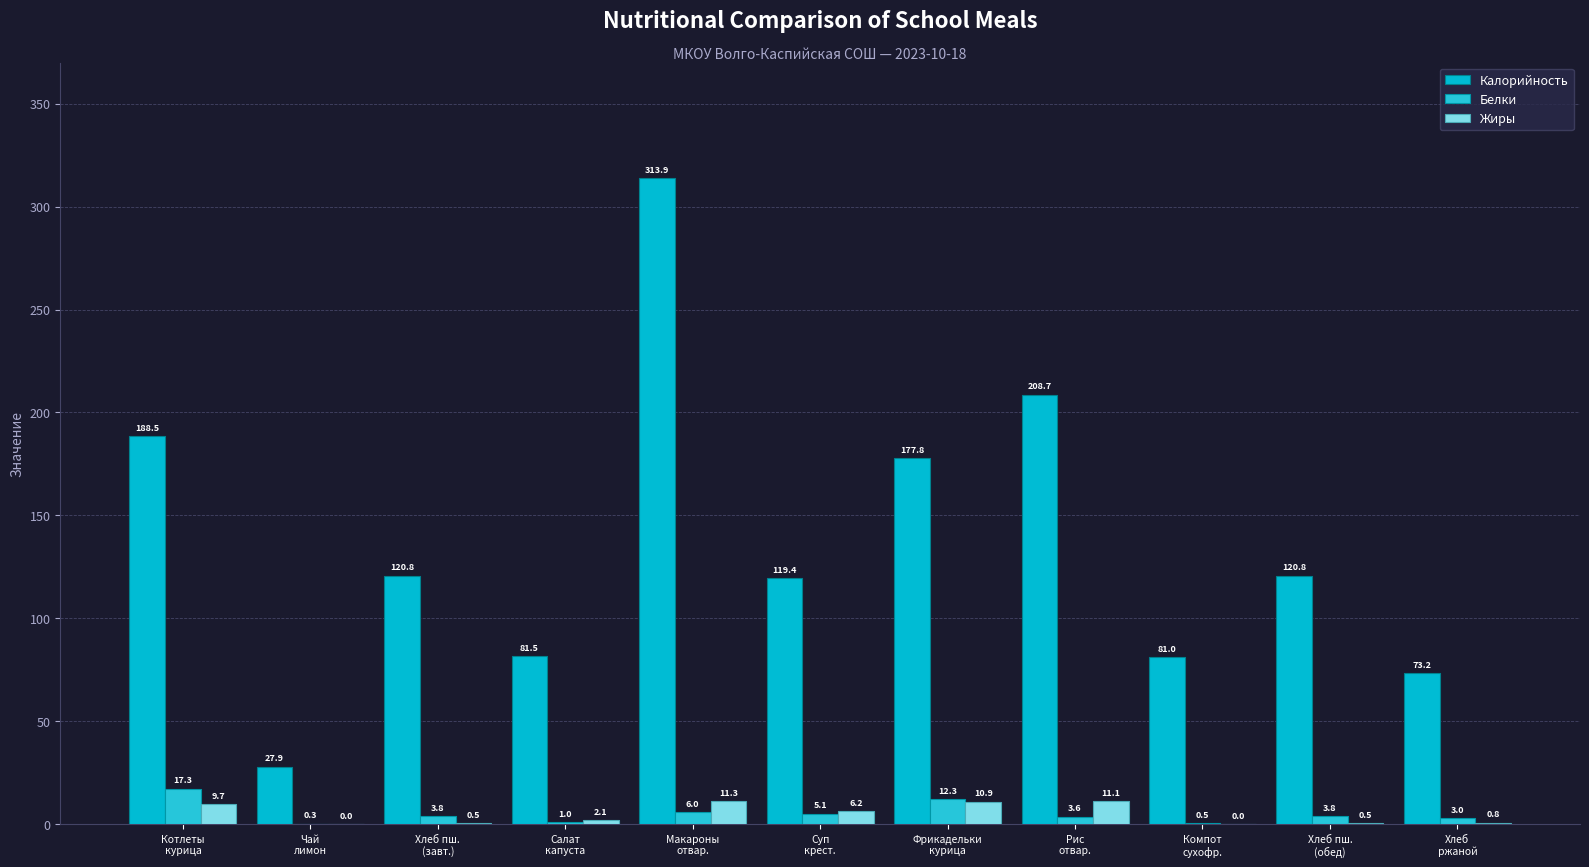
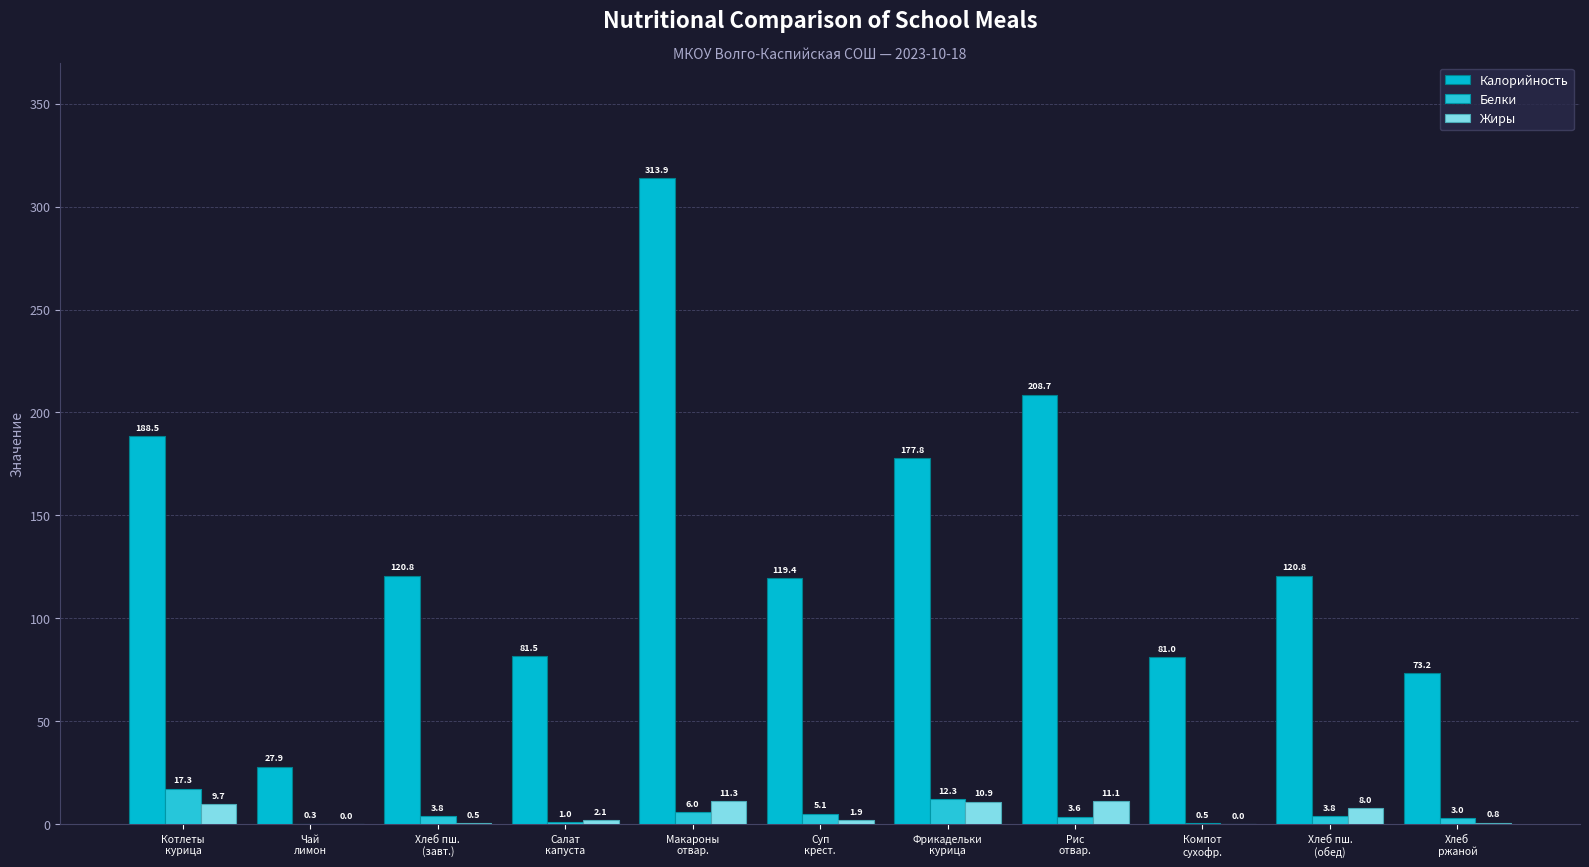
Жиры, Суп крест.: 6.2 -> 1.9
Жиры, Хлеб пш. (обед): 0.5 -> 8.0
